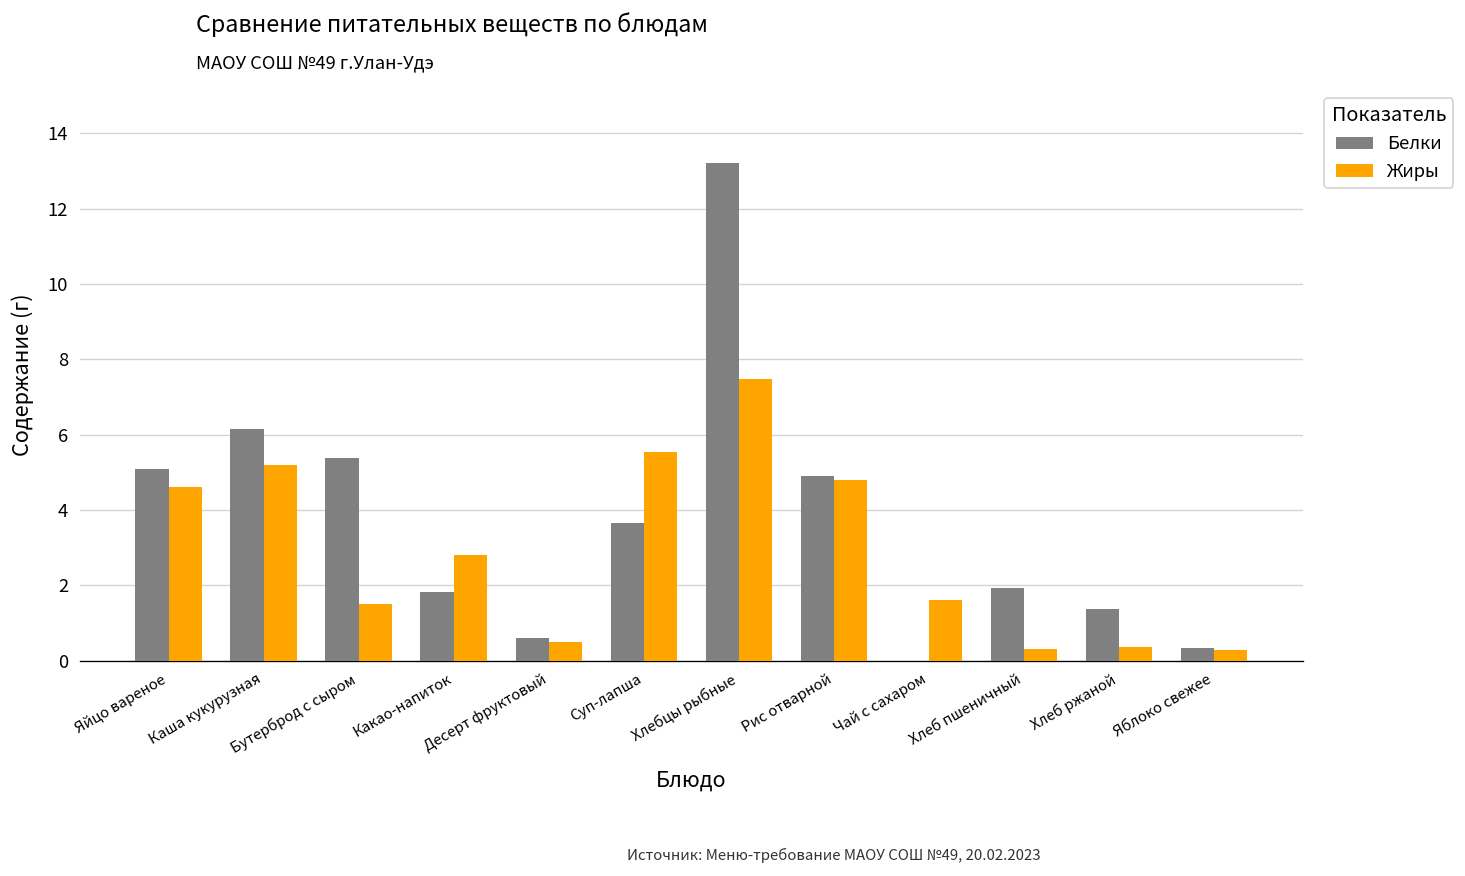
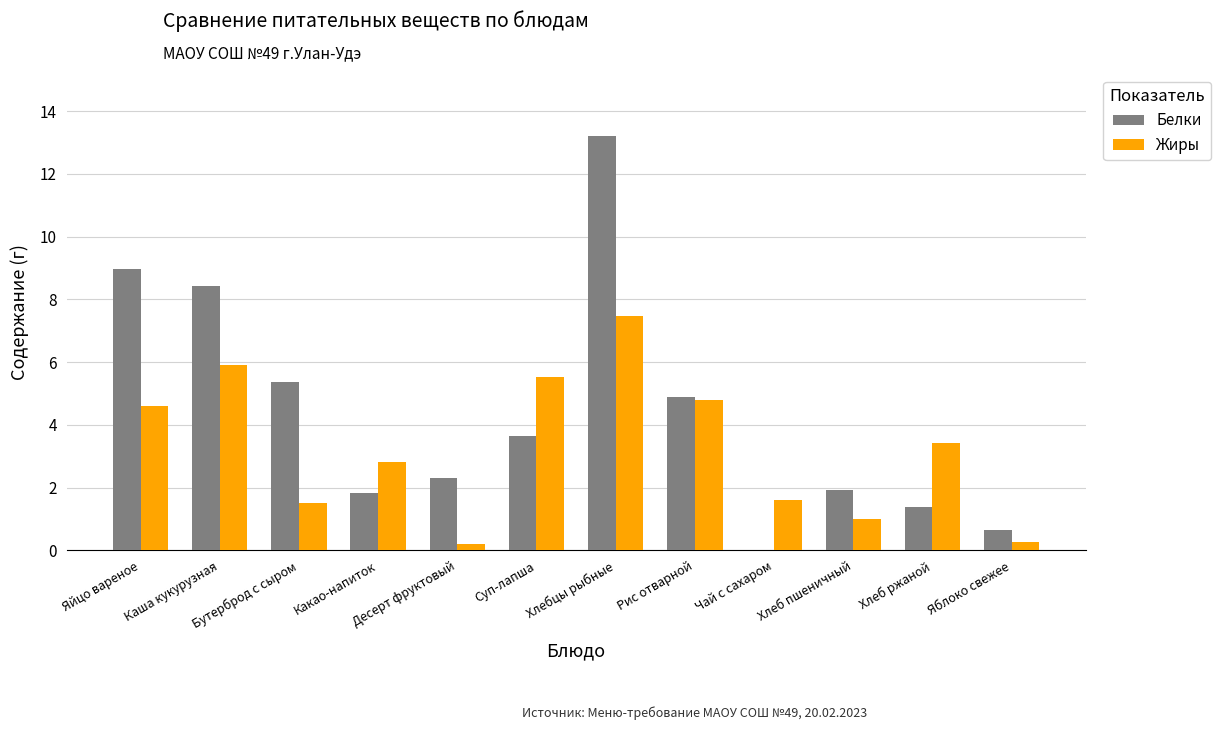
Белки, Яйцо вареное: 5.1 -> 9.0
Белки, Каша кукурузная: 6.2 -> 8.4
Жиры, Каша кукурузная: 5.2 -> 5.9
Белки, Десерт фруктовый: 0.6 -> 2.3
Жиры, Десерт фруктовый: 0.5 -> 0.2
Жиры, Хлеб пшеничный: 0.3 -> 1.0
Жиры, Хлеб ржаной: 0.4 -> 3.4
Белки, Яблоко свежее: 0.3 -> 0.6
